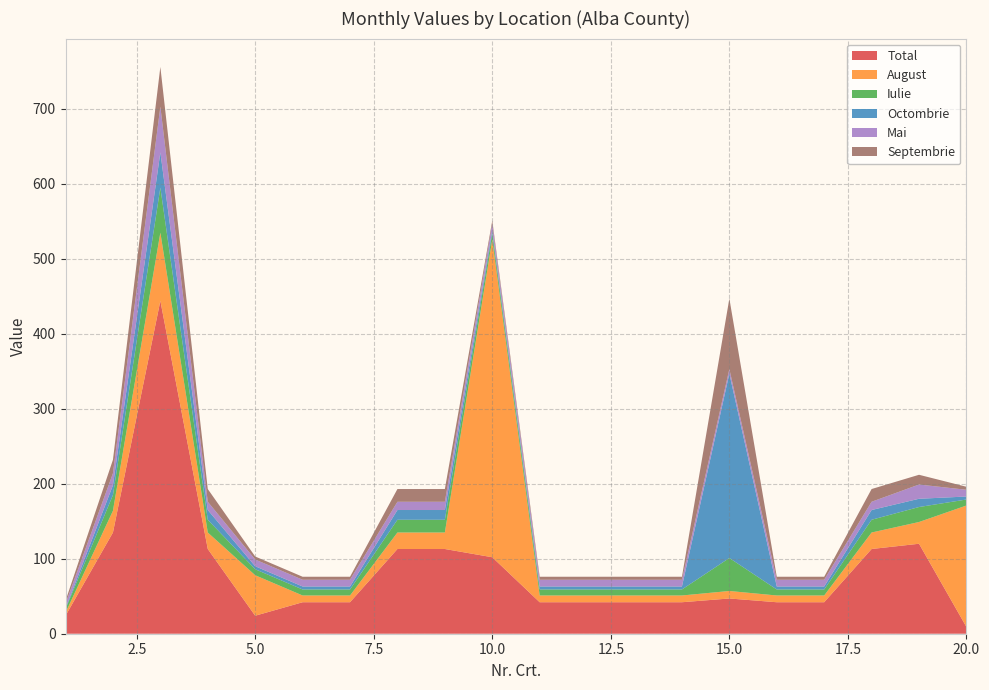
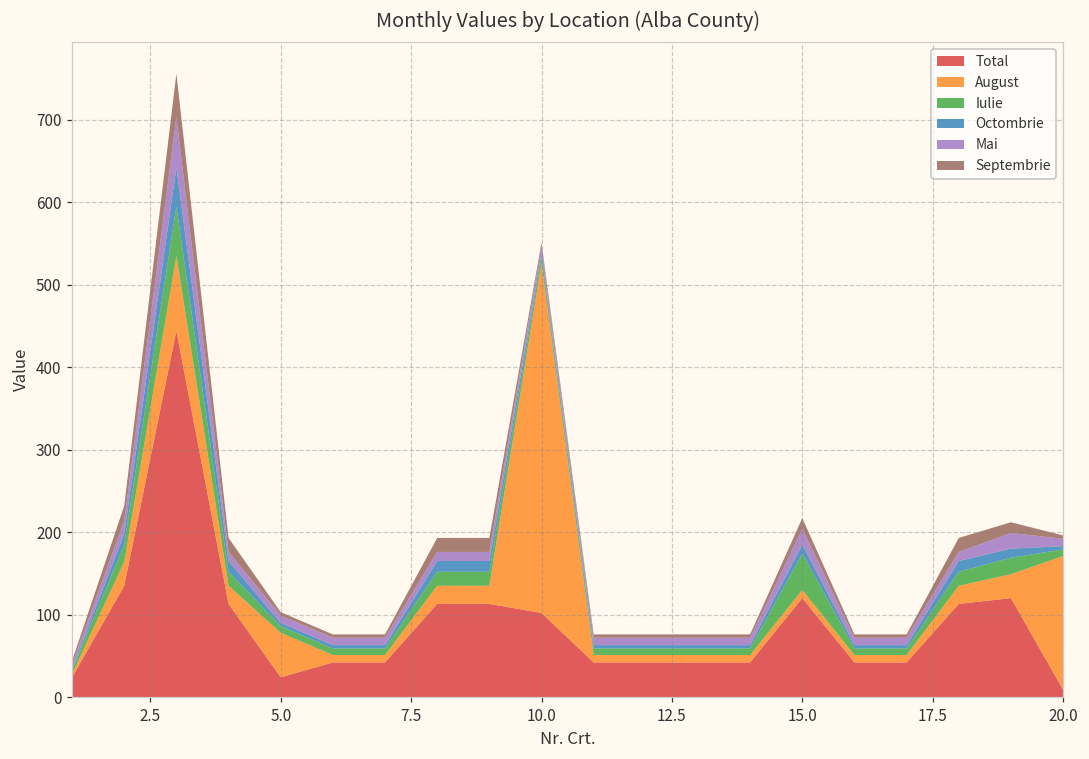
Total, 15.0: 50 -> 120
Octombrie, 15.0: 250 -> 10
Mai, 15.0: 10 -> 20
Septembrie, 15.0: 90 -> 10
